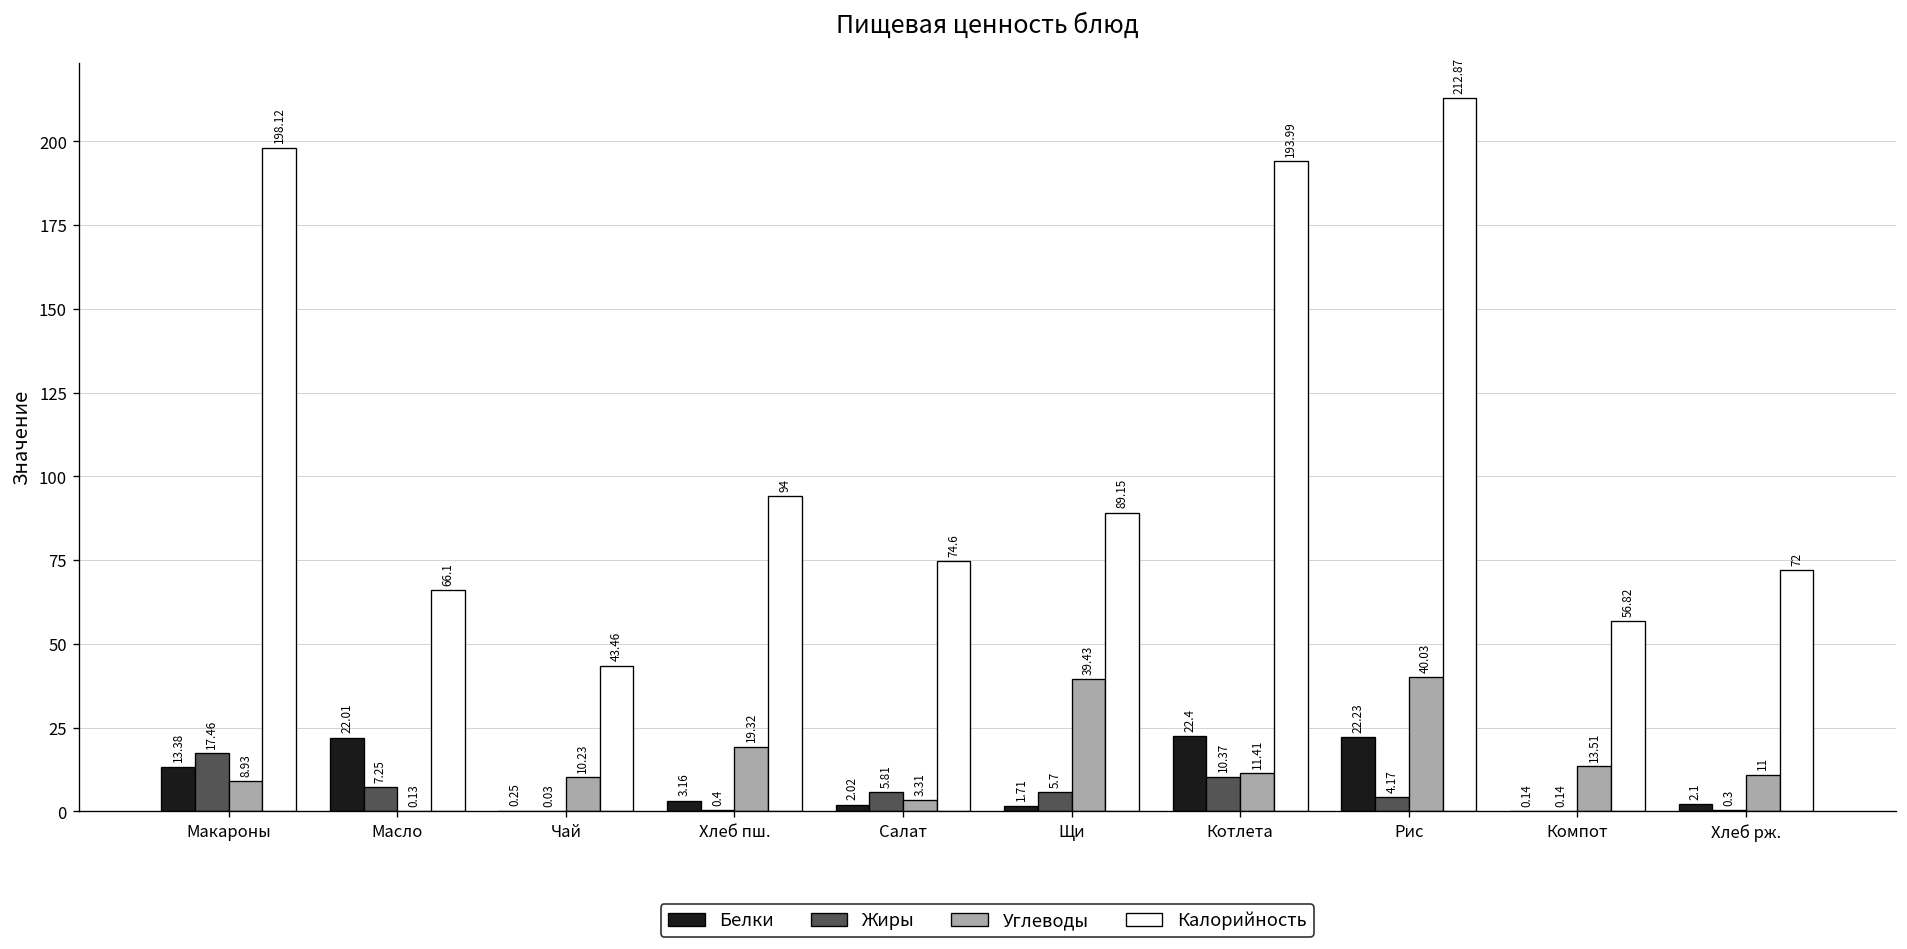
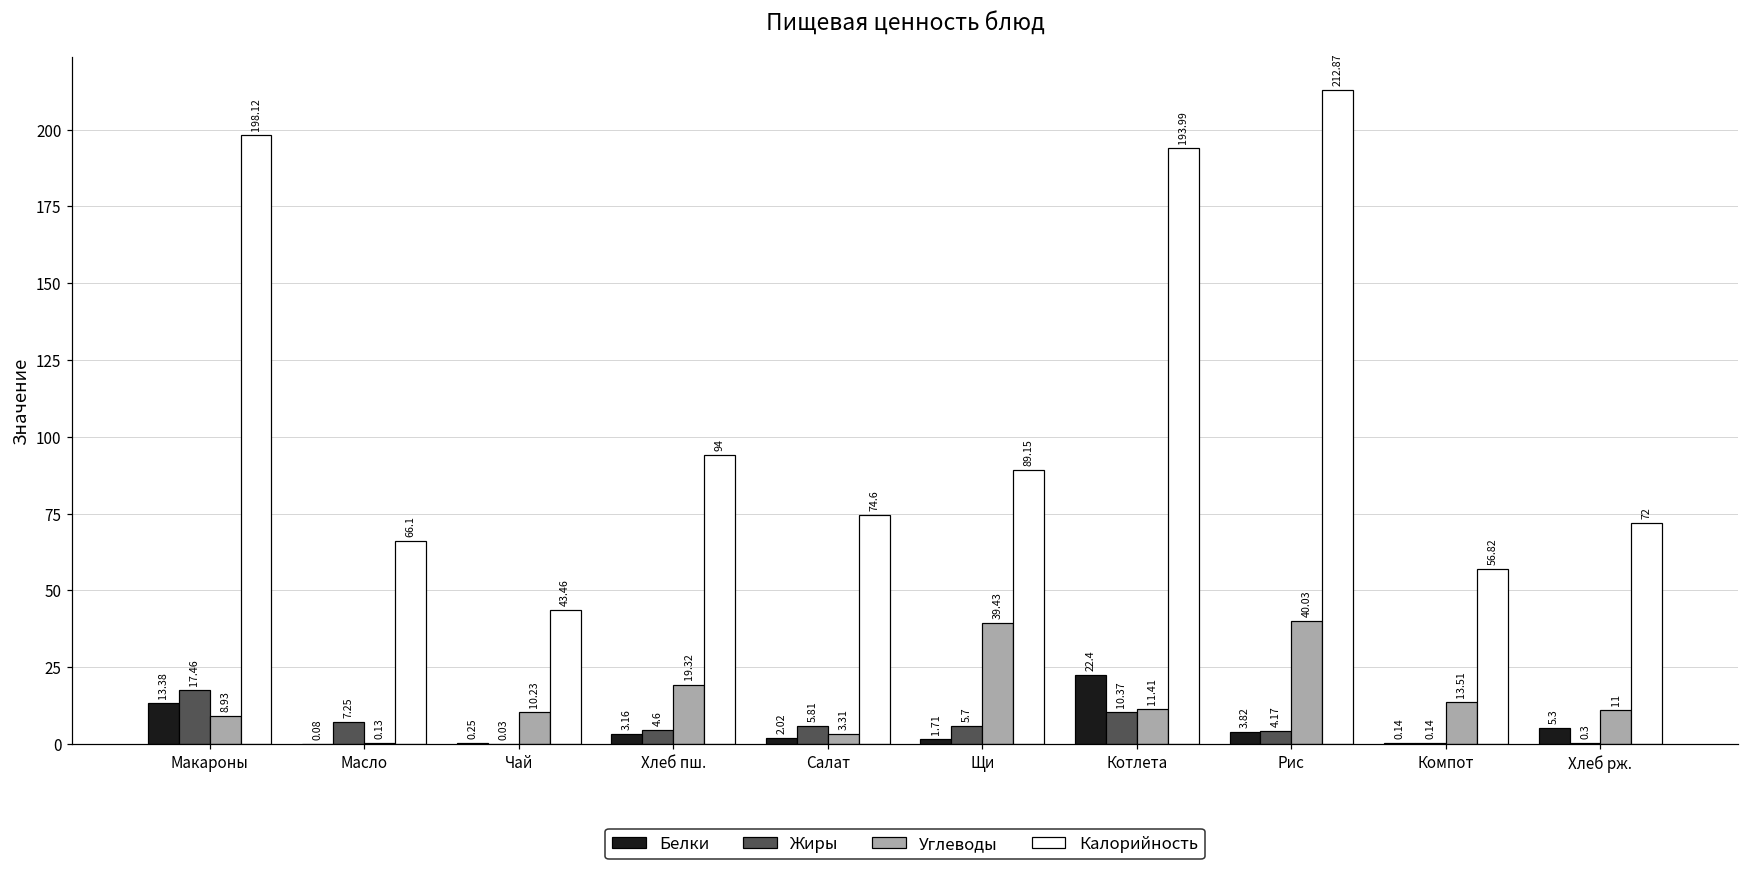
Белки, Масло: 22.01 -> 0.08
Жиры, Хлеб пш.: 0.4 -> 4.6
Белки, Рис: 22.23 -> 3.82
Белки, Хлеб рж.: 2.1 -> 5.3
